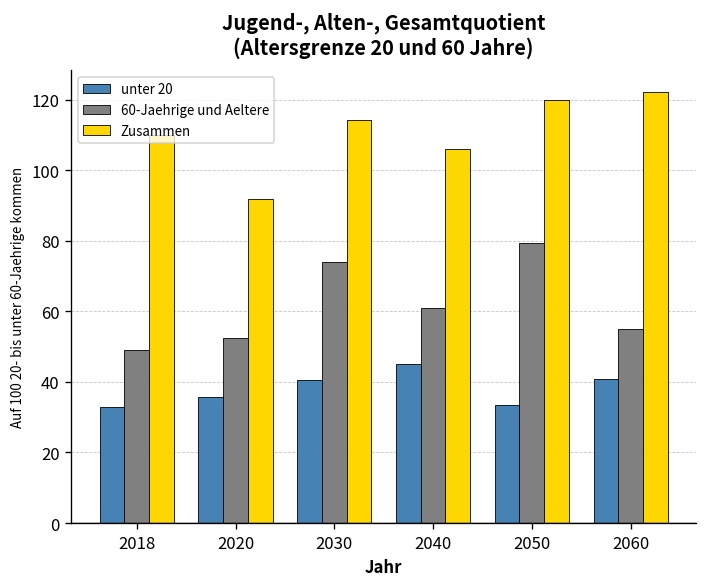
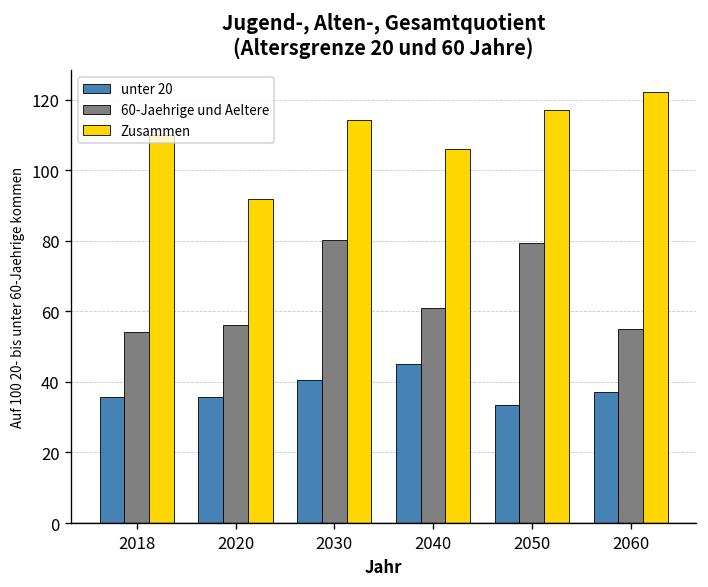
unter 20, 2018: 33 -> 36
60-Jaehrige und Aeltere, 2018: 49 -> 54
60-Jaehrige und Aeltere, 2020: 52 -> 56
60-Jaehrige und Aeltere, 2030: 74 -> 80
Zusammen, 2050: 120 -> 117
unter 20, 2060: 41 -> 37
